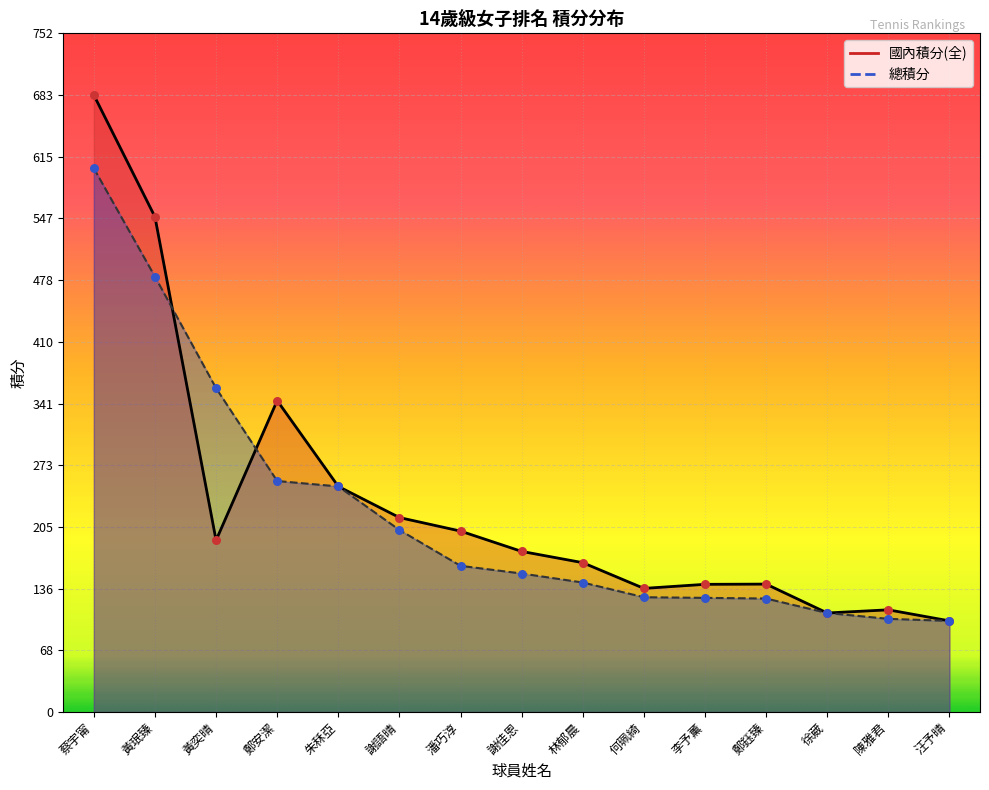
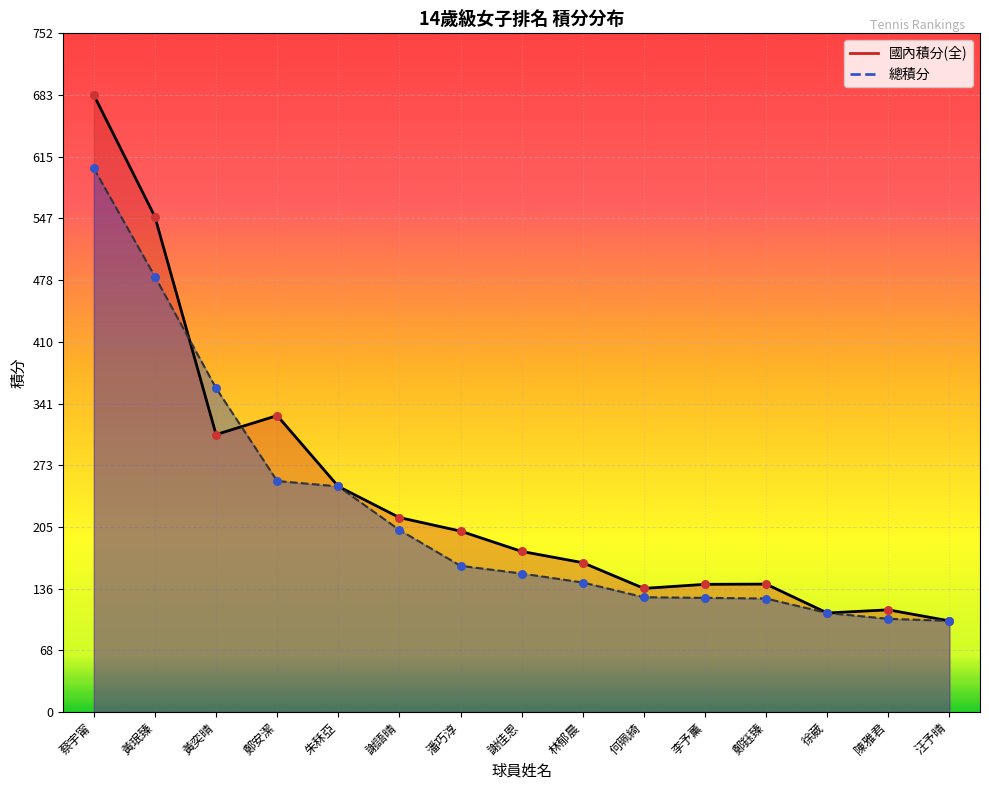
國內積分(全), 黃奕晴: 190 -> 310
國內積分(全), 鄭安潔: 350 -> 330
